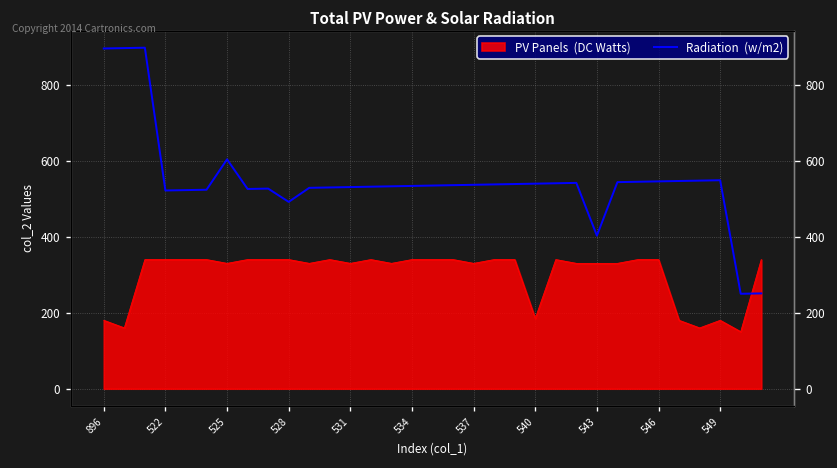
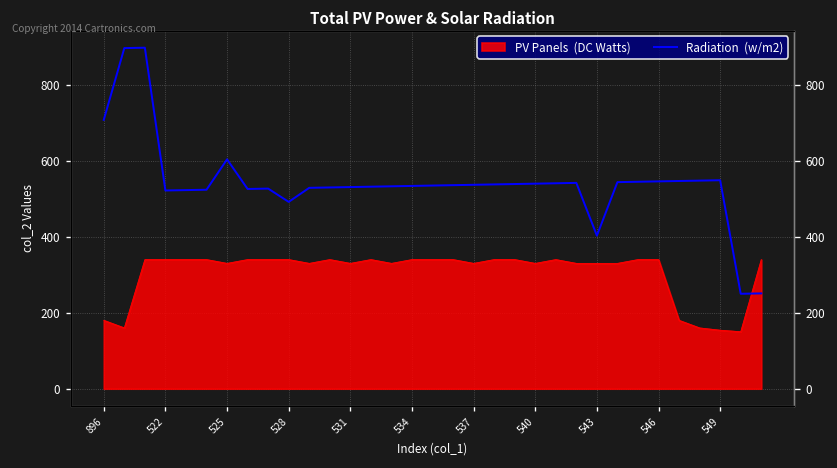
Radiation (w/m2), 896: 900 -> 710
PV Panels (DC Watts), 540: 190 -> 330
PV Panels (DC Watts), 549: 180 -> 150
